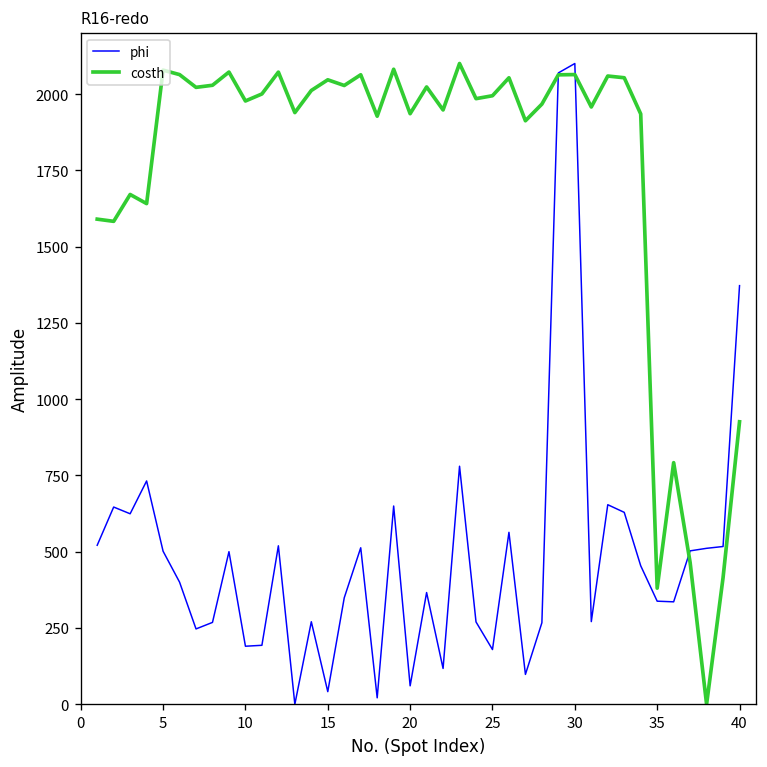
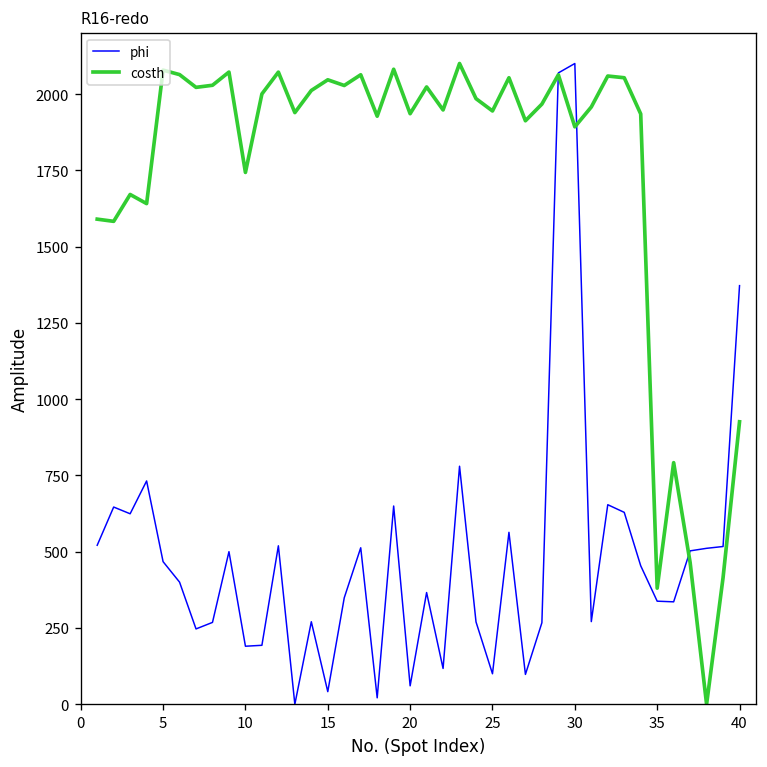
phi, 5: 500 -> 470
costh, 10: 1980 -> 1740
phi, 25: 180 -> 100
costh, 25: 1990 -> 1940
costh, 30: 2060 -> 1890
